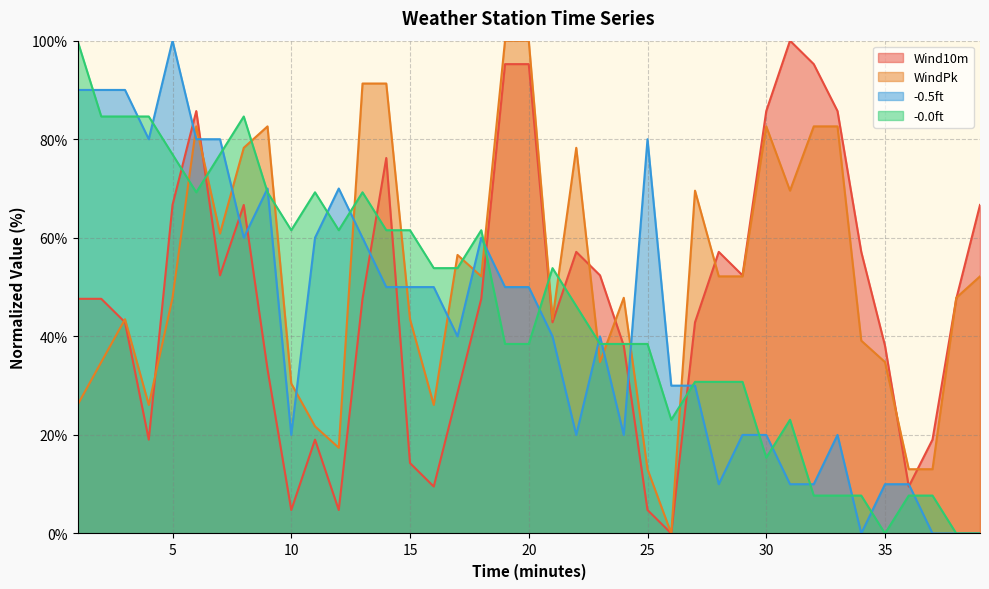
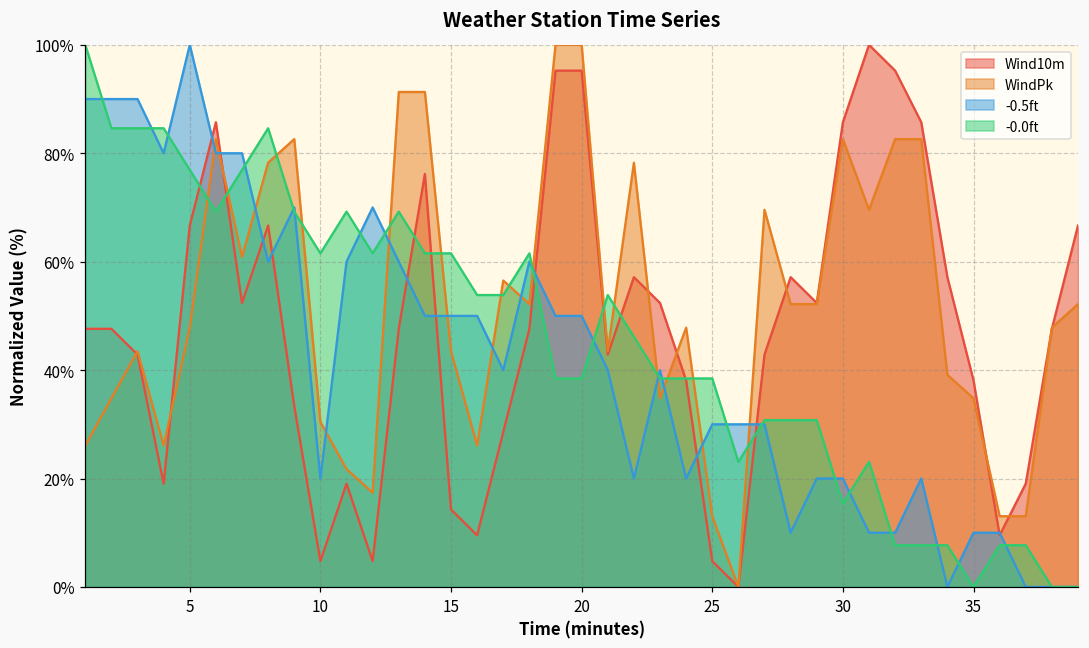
-0.5ft, 25: 80% -> 30%
